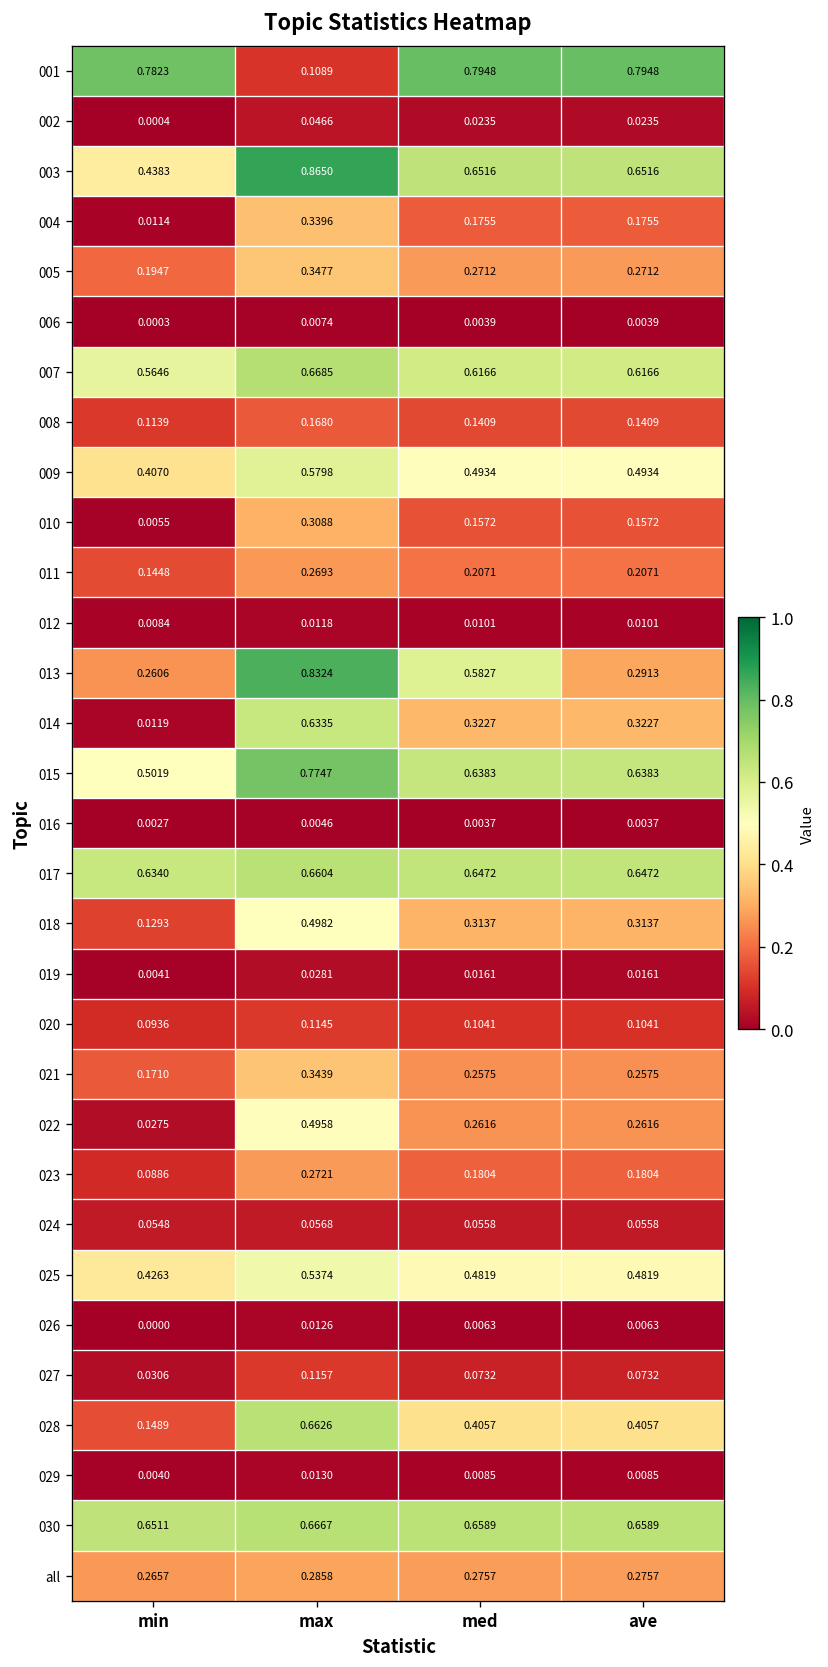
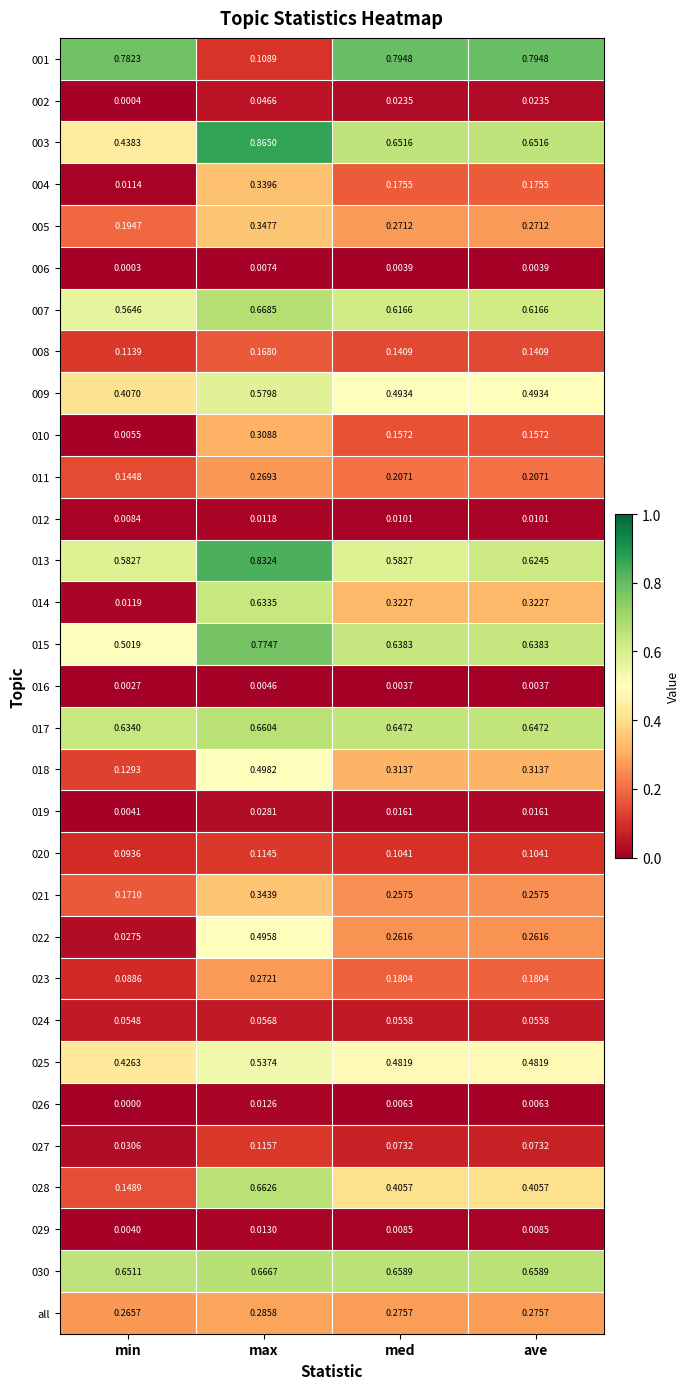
013, min: 0.2606 -> 0.5827
013, ave: 0.2913 -> 0.6245
